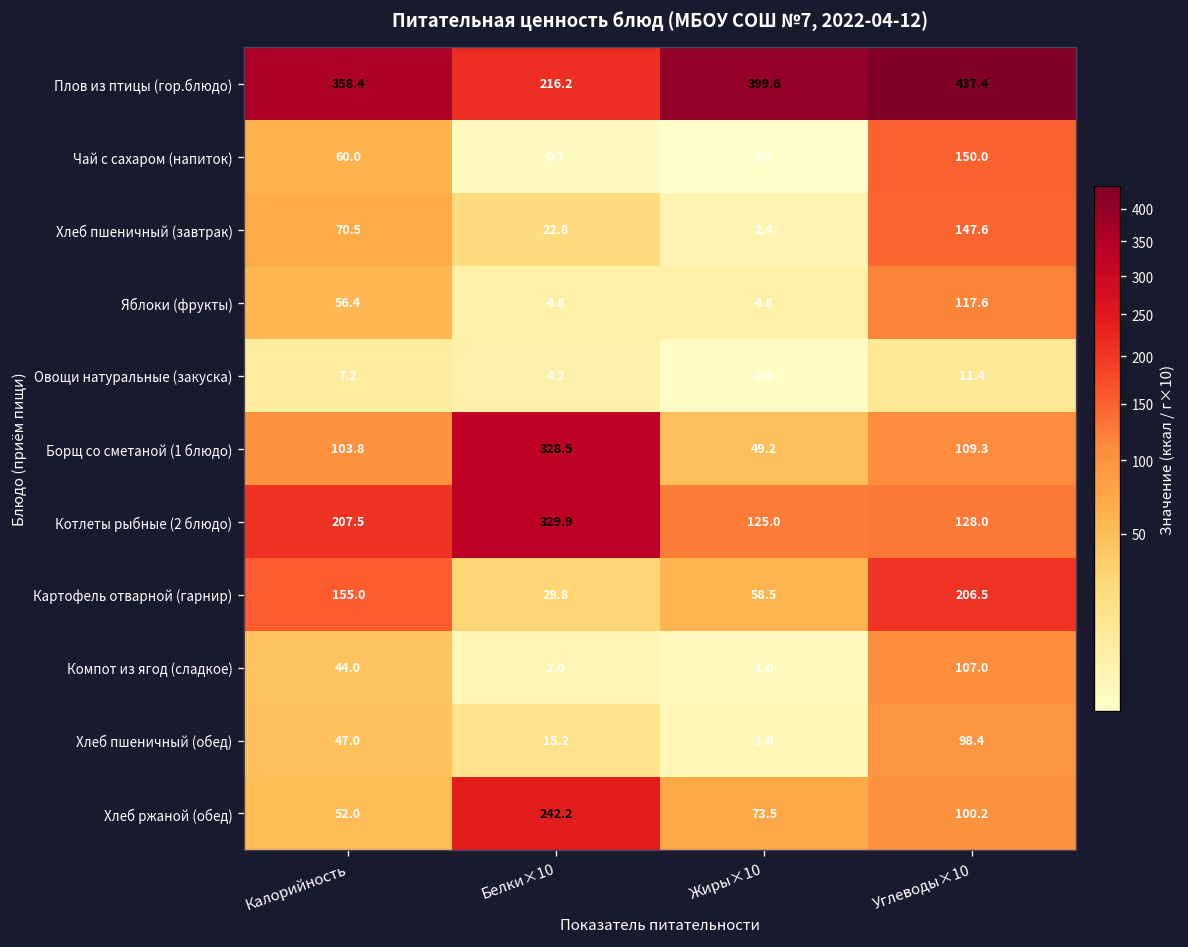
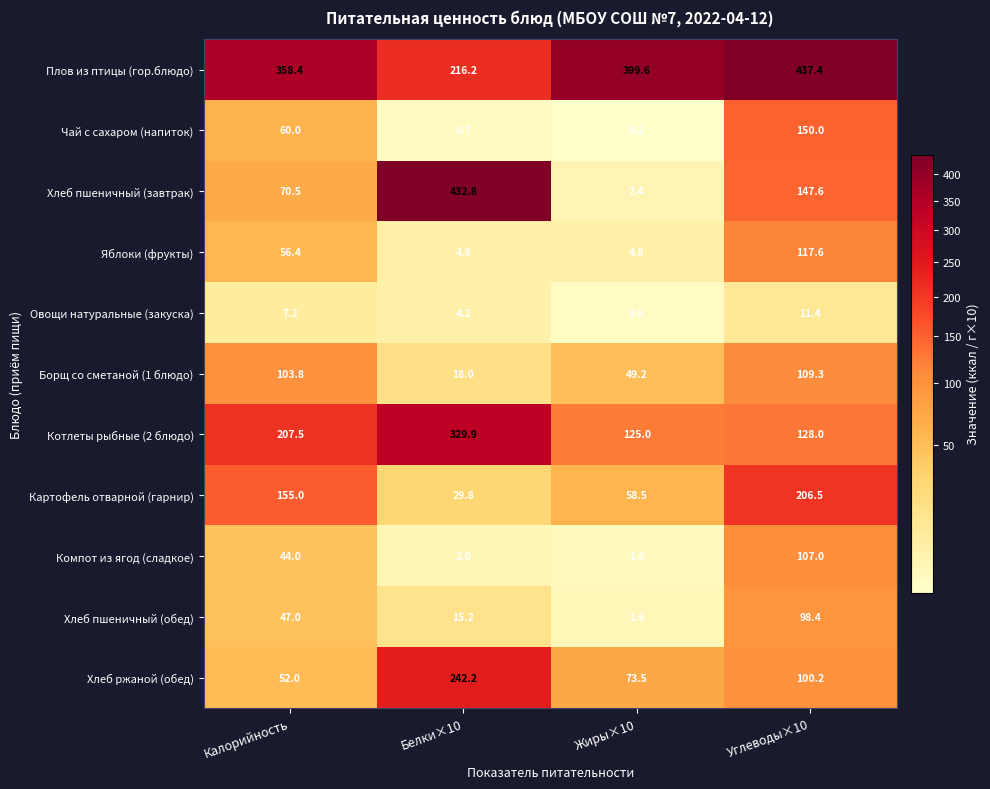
Хлеб пшеничный (завтрак), Белки×10: 22.8 -> 432.8
Борщ со сметаной (1 блюдо), Белки×10: 328.5 -> 18.0
